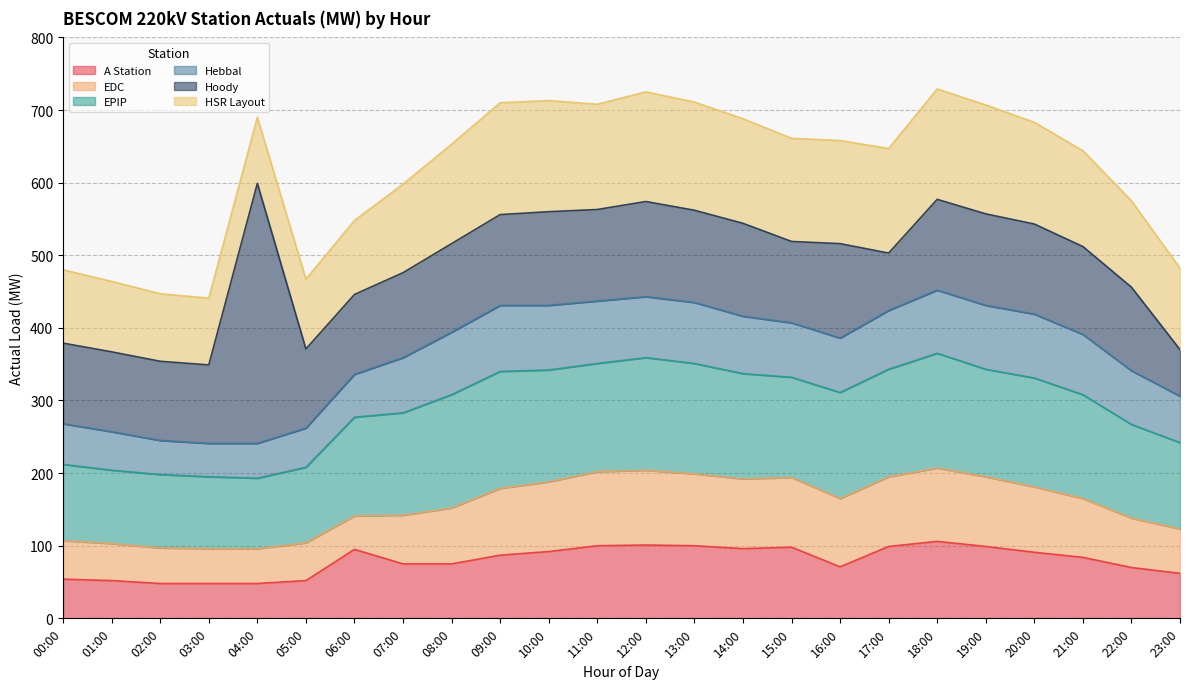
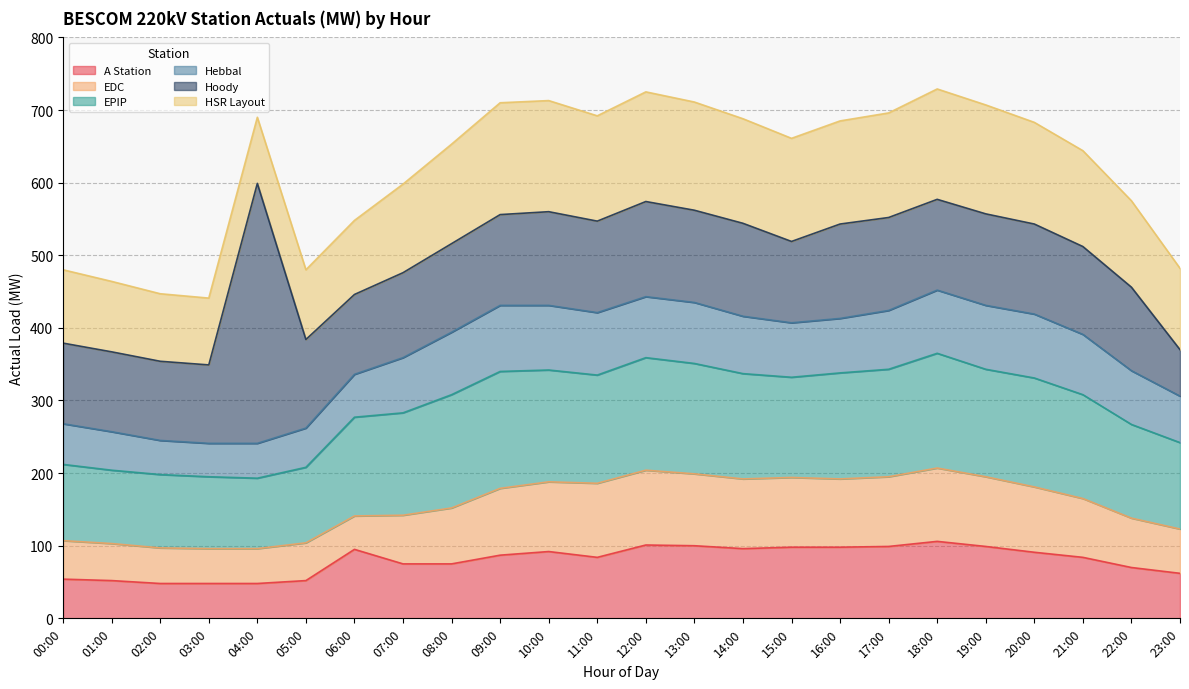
Hoody, 05:00: 110 -> 120
A Station, 11:00: 100 -> 80
A Station, 16:00: 70 -> 100
Hoody, 17:00: 80 -> 130
